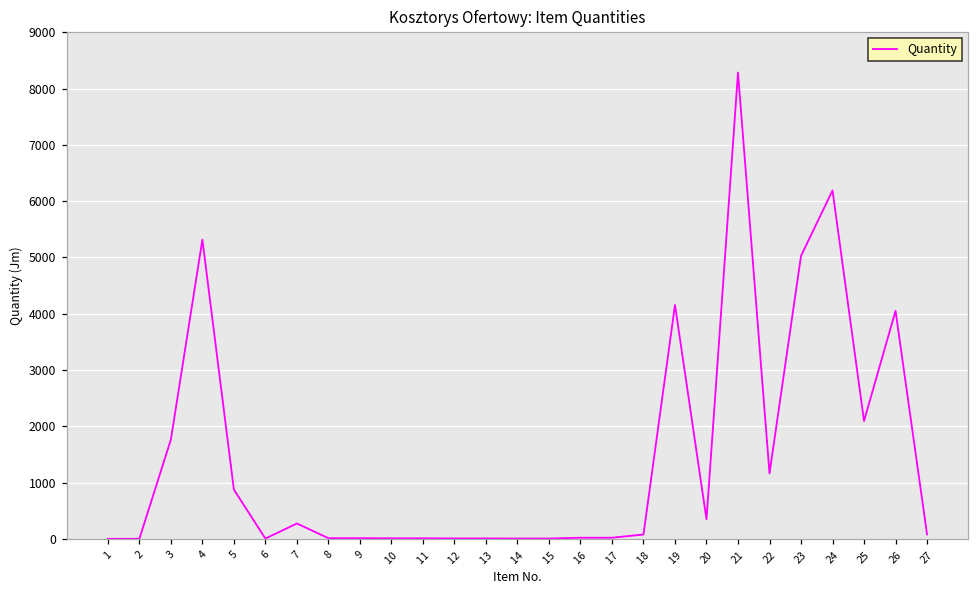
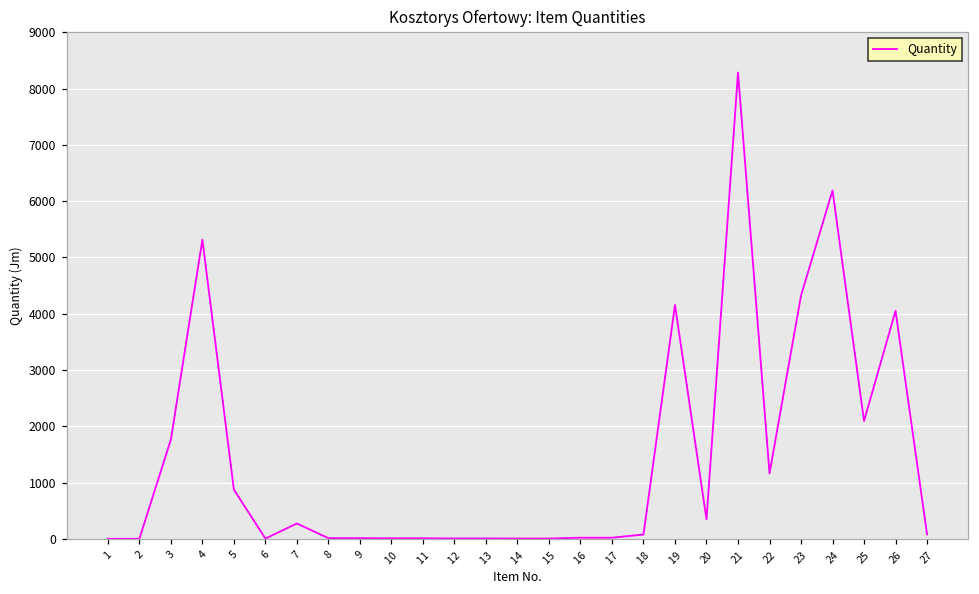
23: 5000 -> 4300
